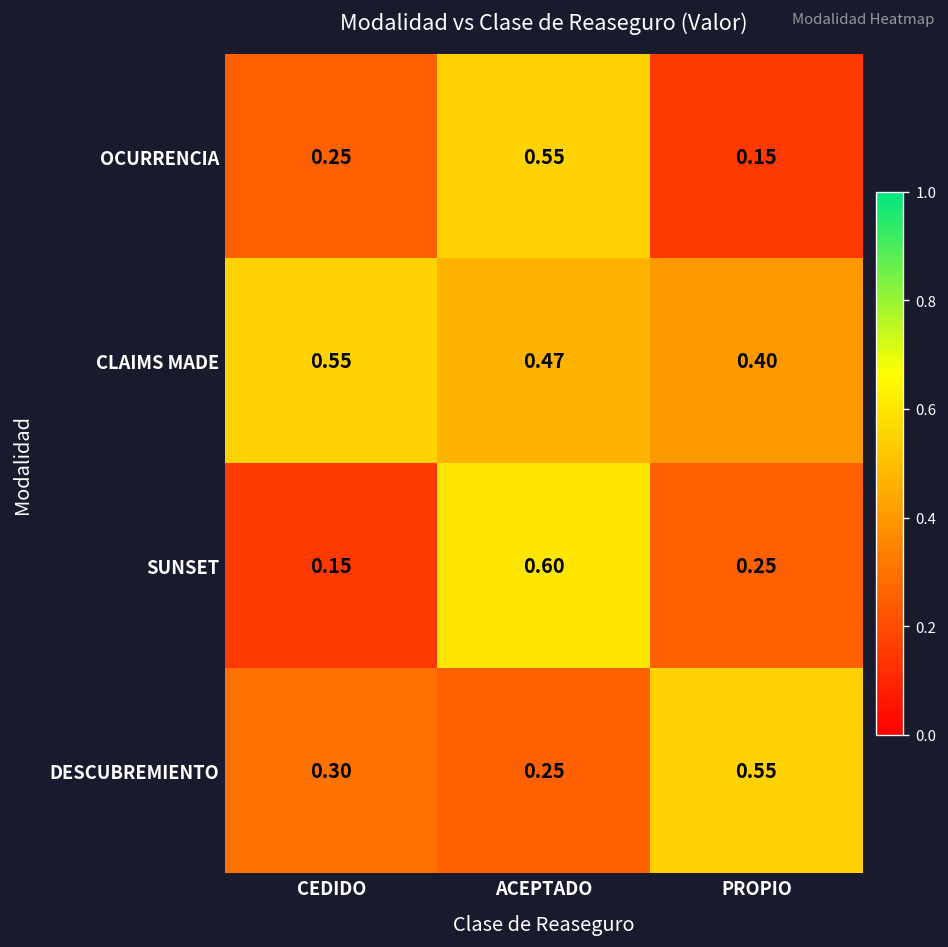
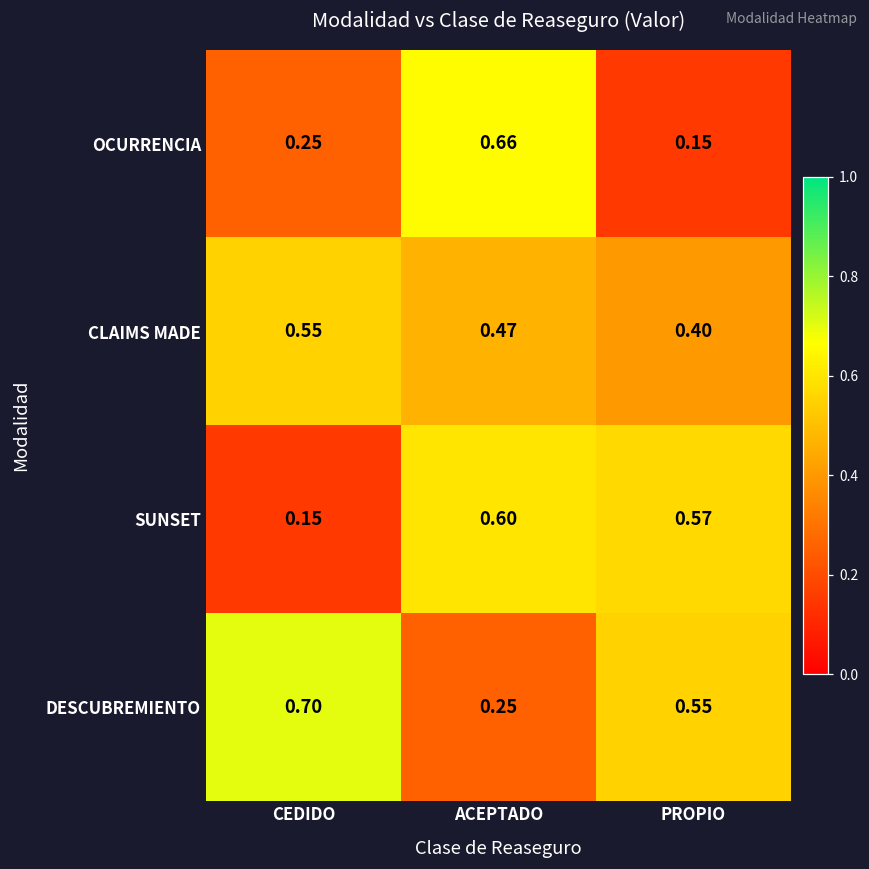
OCURRENCIA, ACEPTADO: 0.55 -> 0.66
SUNSET, PROPIO: 0.25 -> 0.57
DESCUBREMIENTO, CEDIDO: 0.30 -> 0.70
